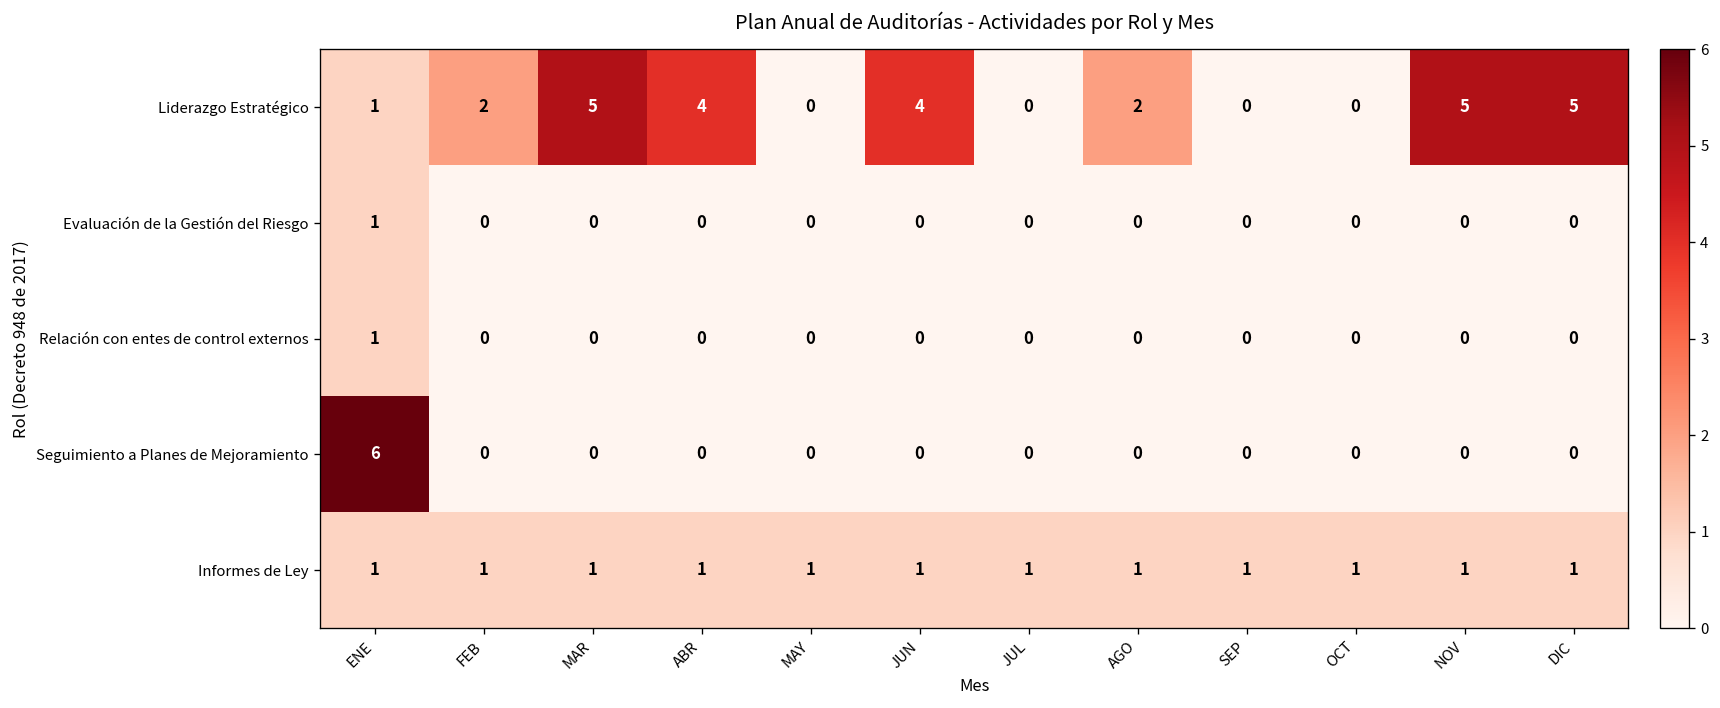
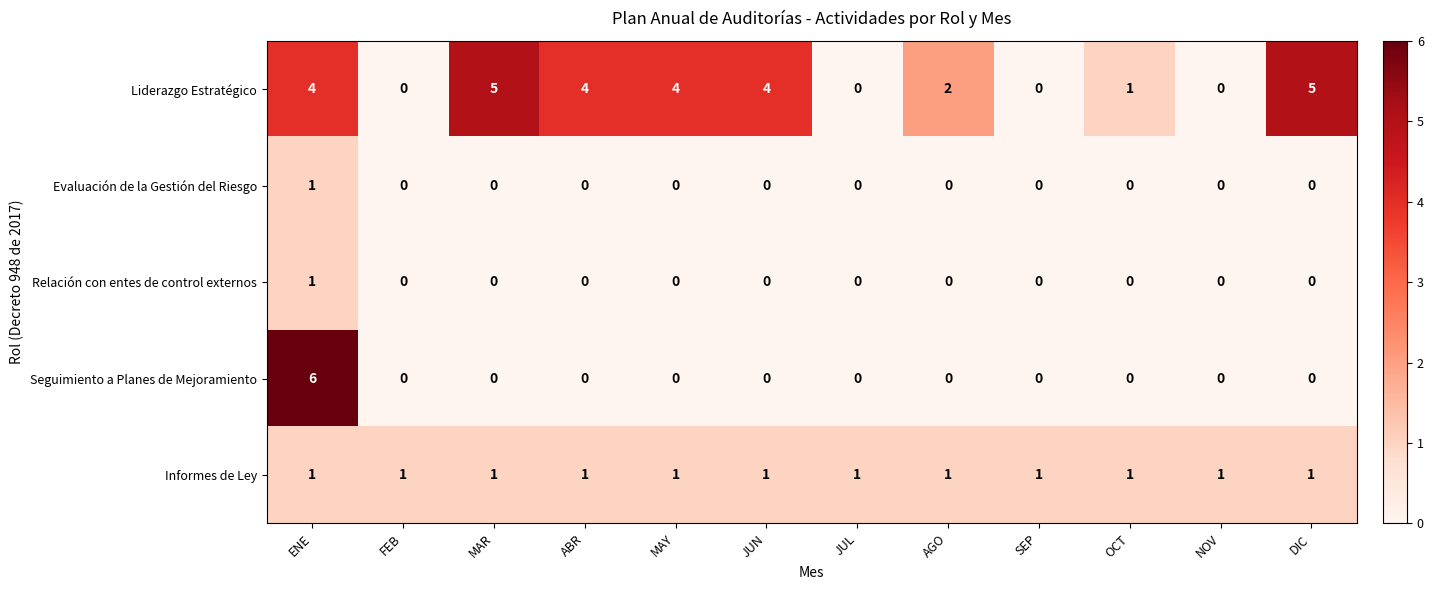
Liderazgo Estratégico, ENE: 1 -> 4
Liderazgo Estratégico, FEB: 2 -> 0
Liderazgo Estratégico, MAY: 0 -> 4
Liderazgo Estratégico, OCT: 0 -> 1
Liderazgo Estratégico, NOV: 5 -> 0
